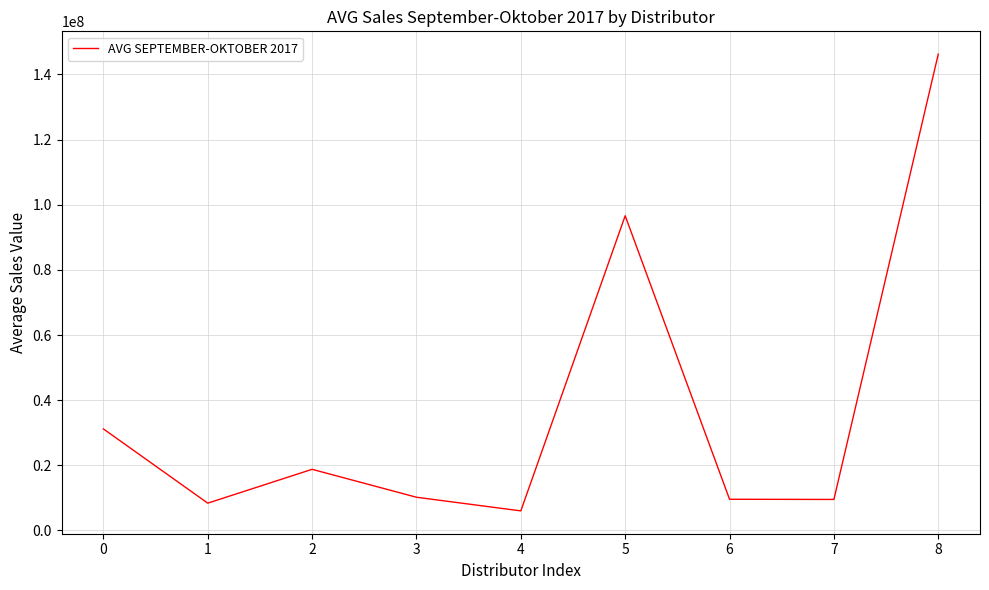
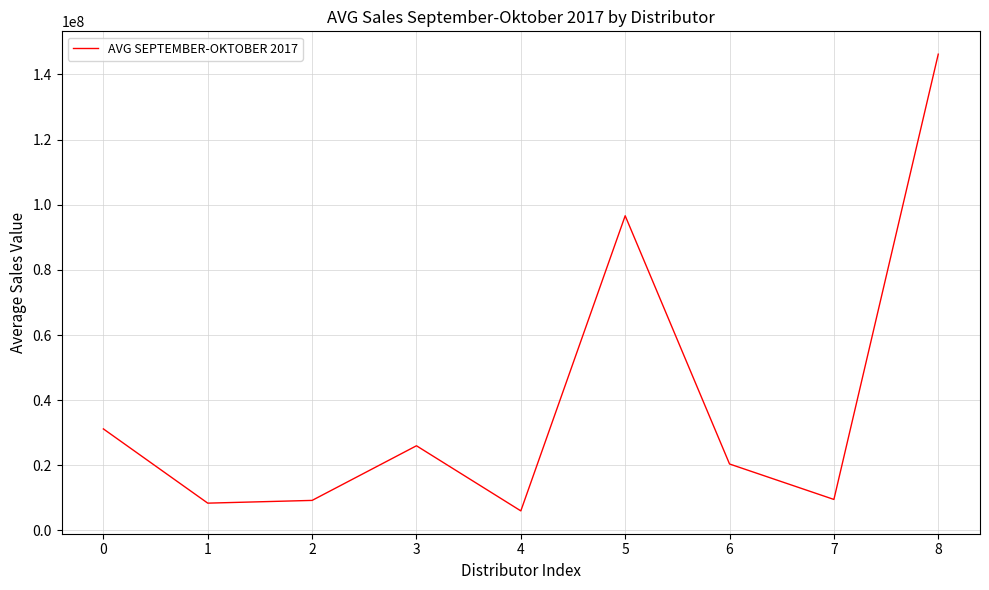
2: 19000000 -> 9000000
3: 10000000 -> 26000000
6: 10000000 -> 20000000
